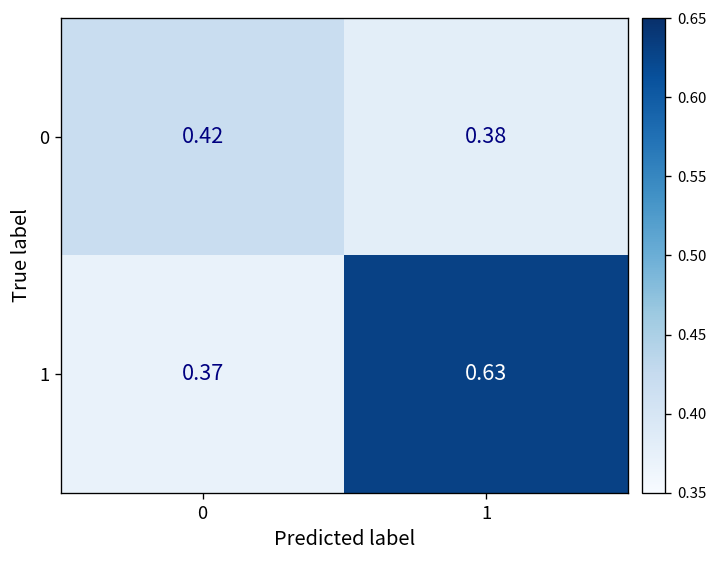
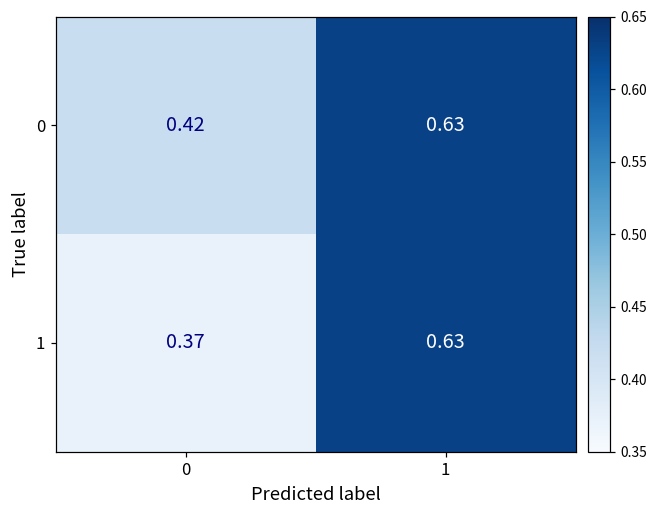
0, 1: 0.38 -> 0.63
